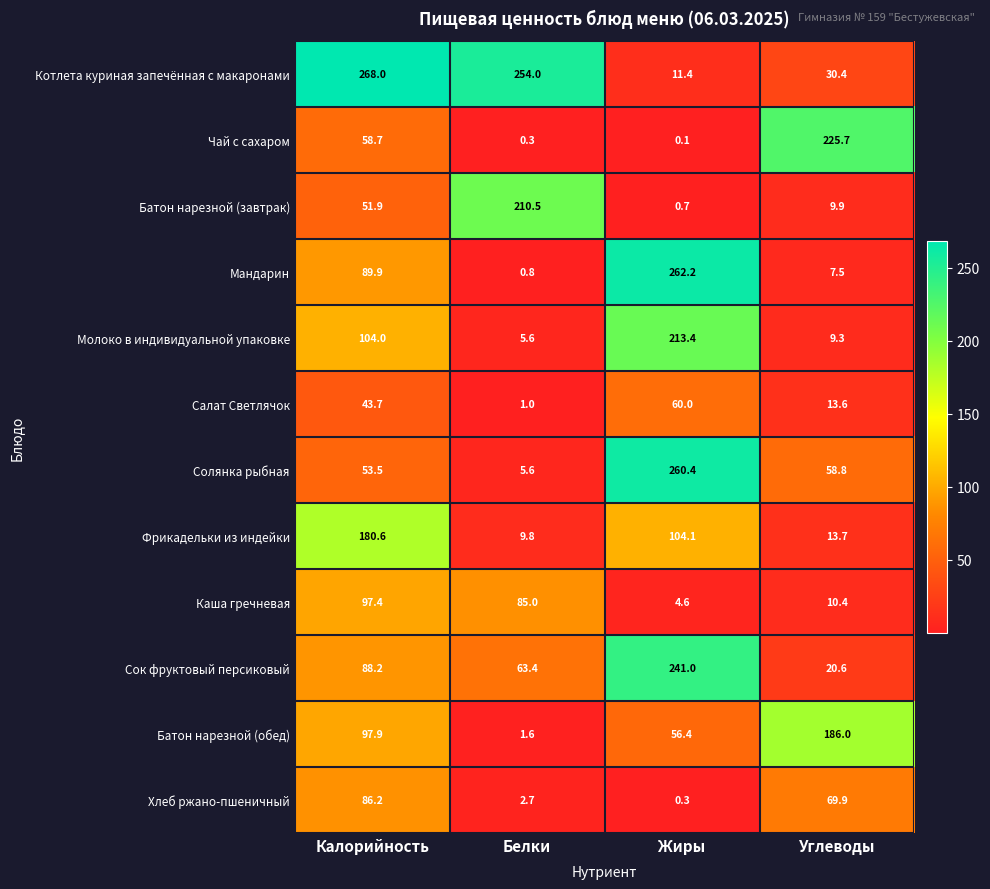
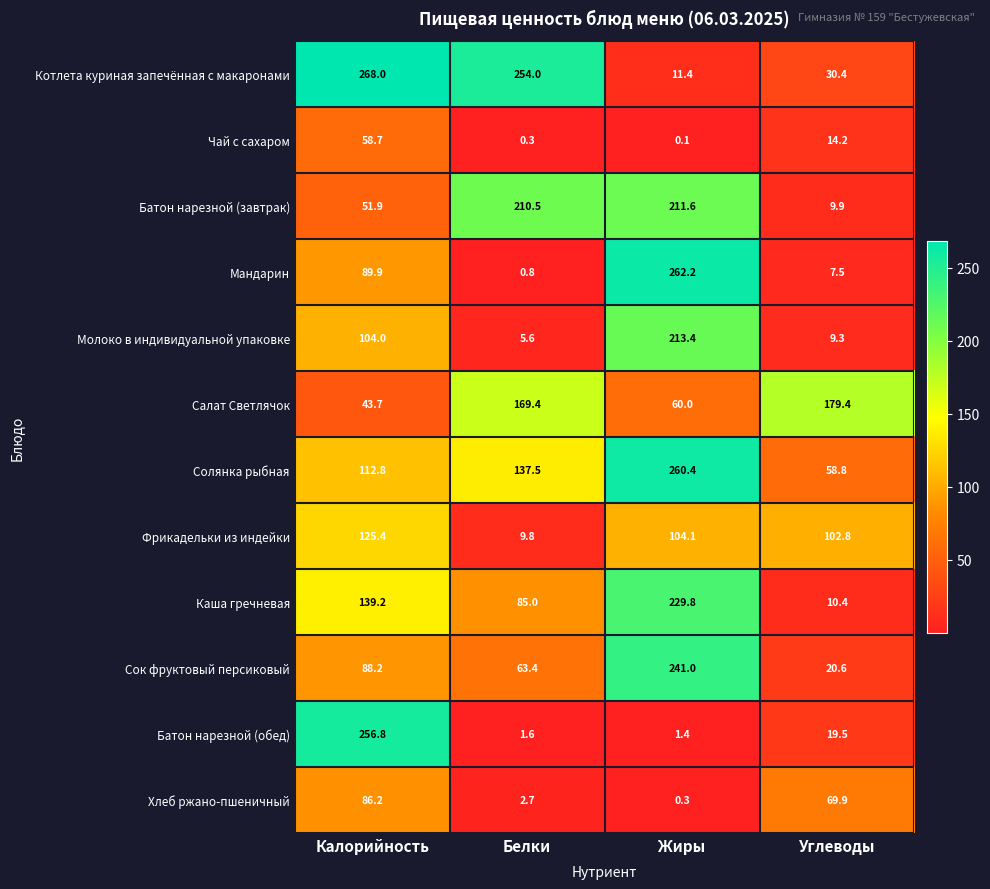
Чай с сахаром, Углеводы: 225.7 -> 14.2
Батон нарезной (завтрак), Жиры: 0.7 -> 211.6
Салат Светлячок, Белки: 1.0 -> 169.4
Салат Светлячок, Углеводы: 13.6 -> 179.4
Солянка рыбная, Калорийность: 53.5 -> 112.8
Солянка рыбная, Белки: 5.6 -> 137.5
Фрикадельки из индейки, Калорийность: 180.6 -> 125.4
Фрикадельки из индейки, Углеводы: 13.7 -> 102.8
Каша гречневая, Калорийность: 97.4 -> 139.2
Каша гречневая, Жиры: 4.6 -> 229.8
Батон нарезной (обед), Калорийность: 97.9 -> 256.8
Батон нарезной (обед), Жиры: 56.4 -> 1.4
Батон нарезной (обед), Углеводы: 186.0 -> 19.5
